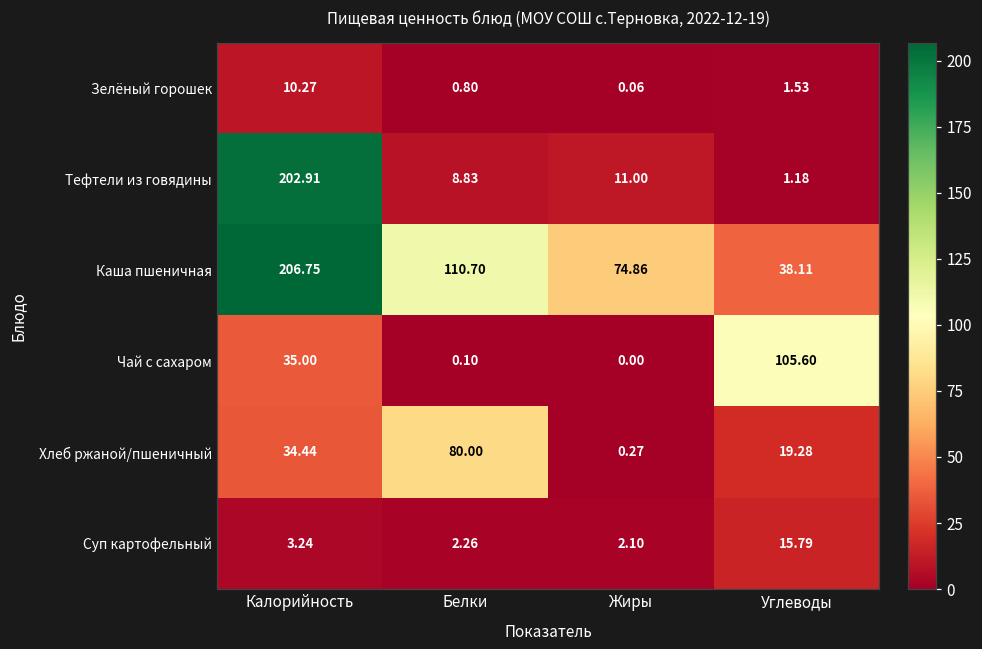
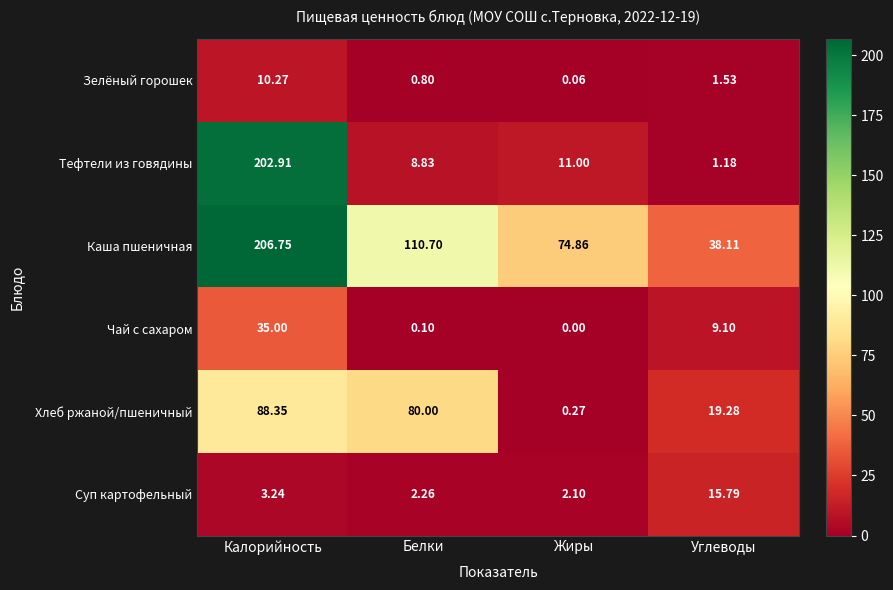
Чай с сахаром, Углеводы: 105.60 -> 9.10
Хлеб ржаной/пшеничный, Калорийность: 34.44 -> 88.35
